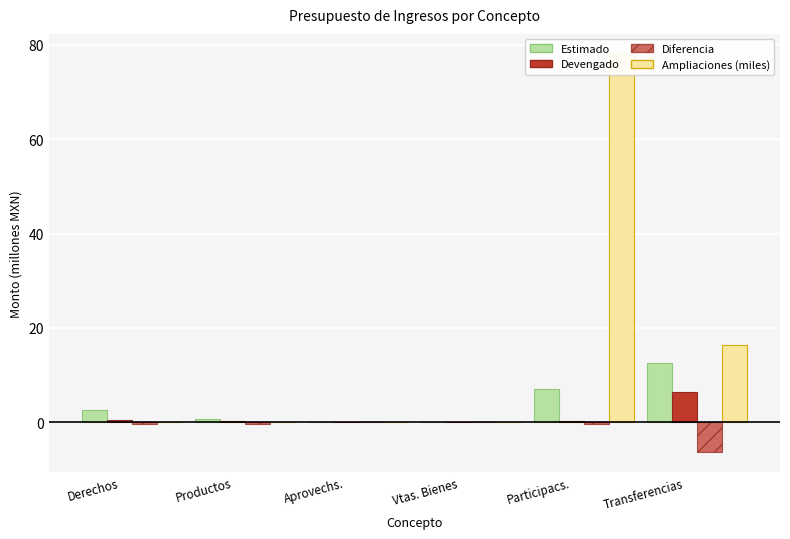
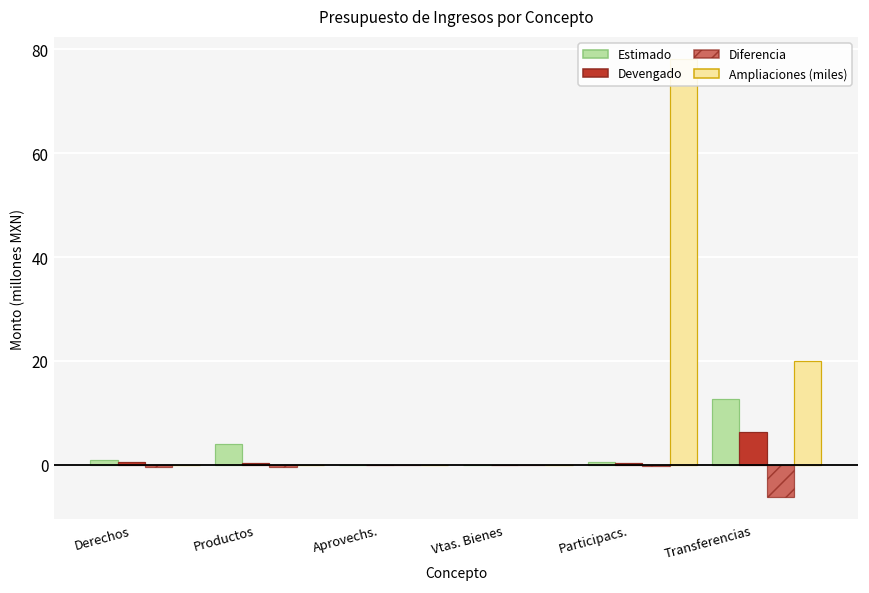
Estimado, Derechos: 3 -> 1
Estimado, Productos: 1 -> 4
Estimado, Participacs.: 7 -> 1
Ampliaciones (miles), Transferencias: 16 -> 20
